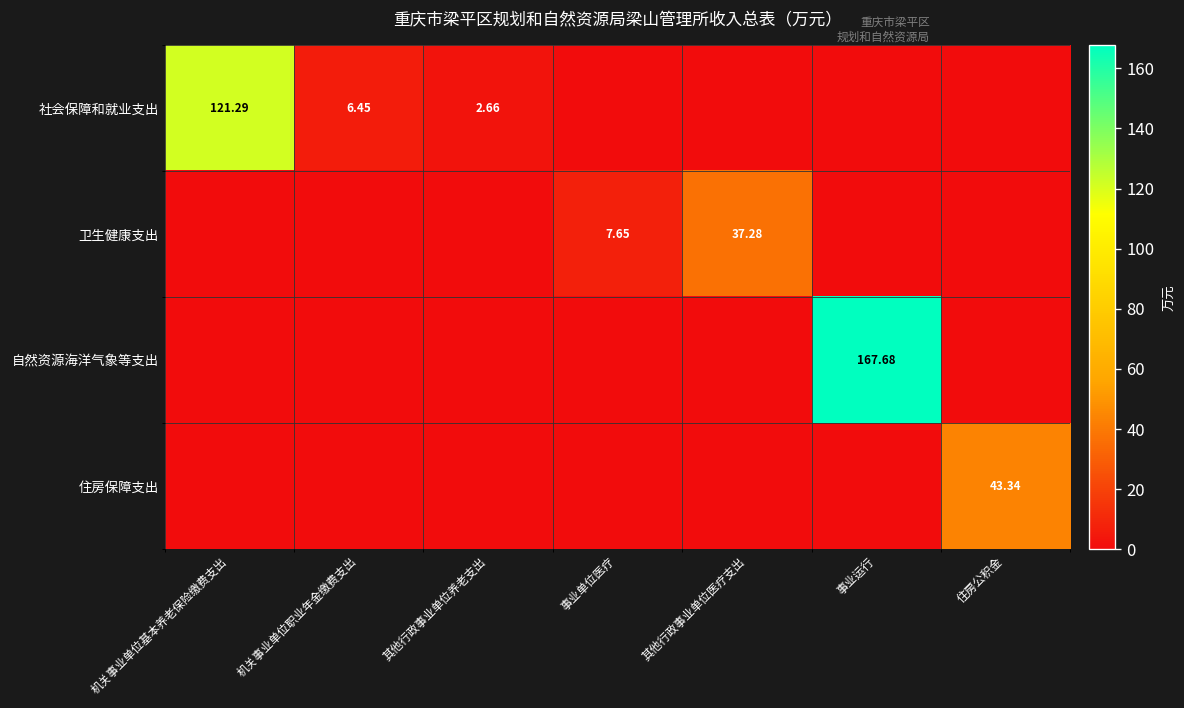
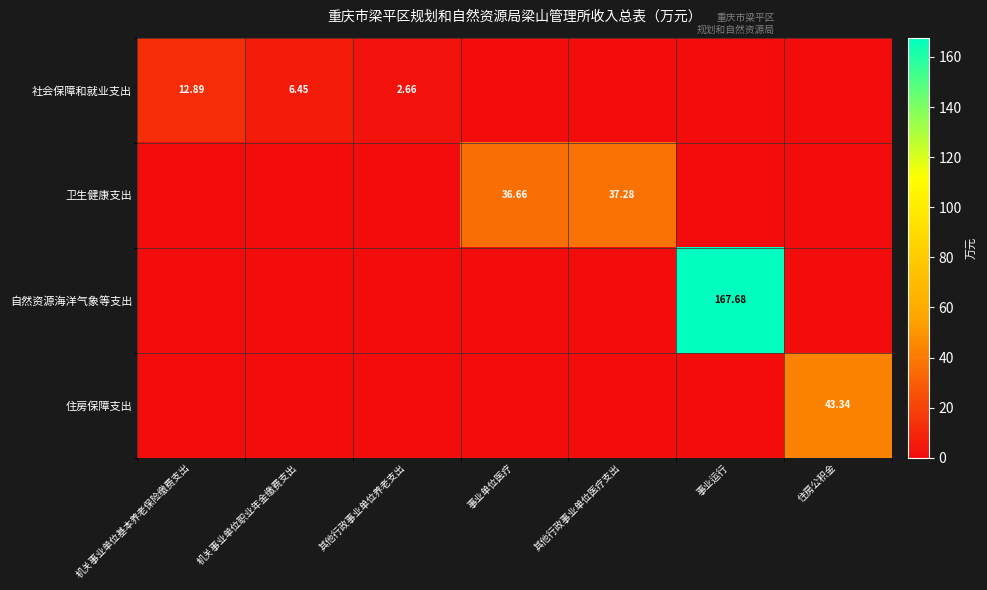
社会保障和就业支出, 机关事业单位基本养老保险缴费支出: 121.29 -> 12.89
卫生健康支出, 事业单位医疗: 7.65 -> 36.66
